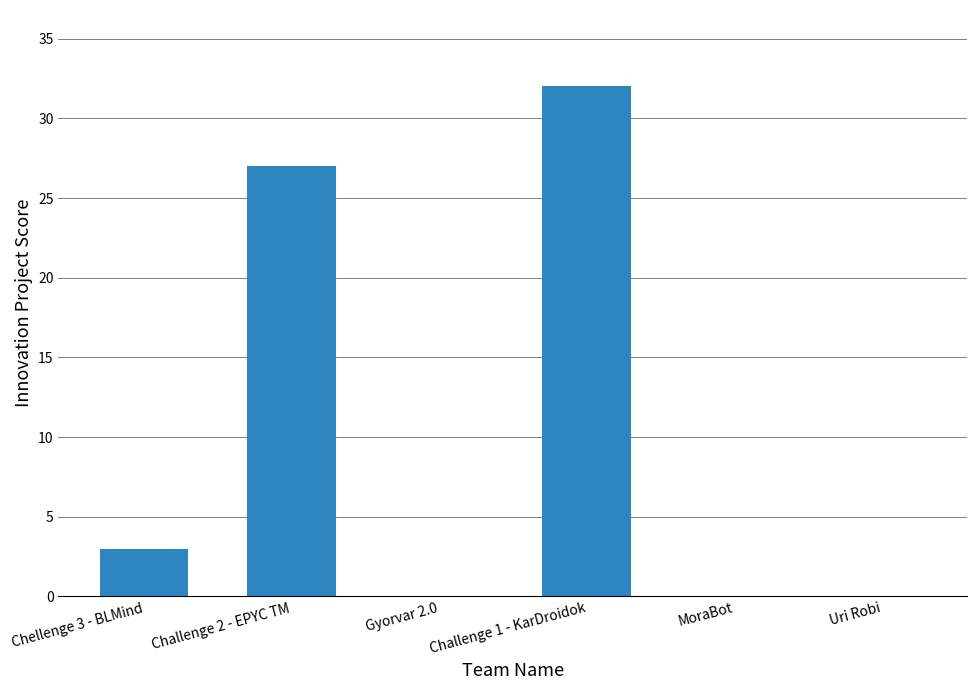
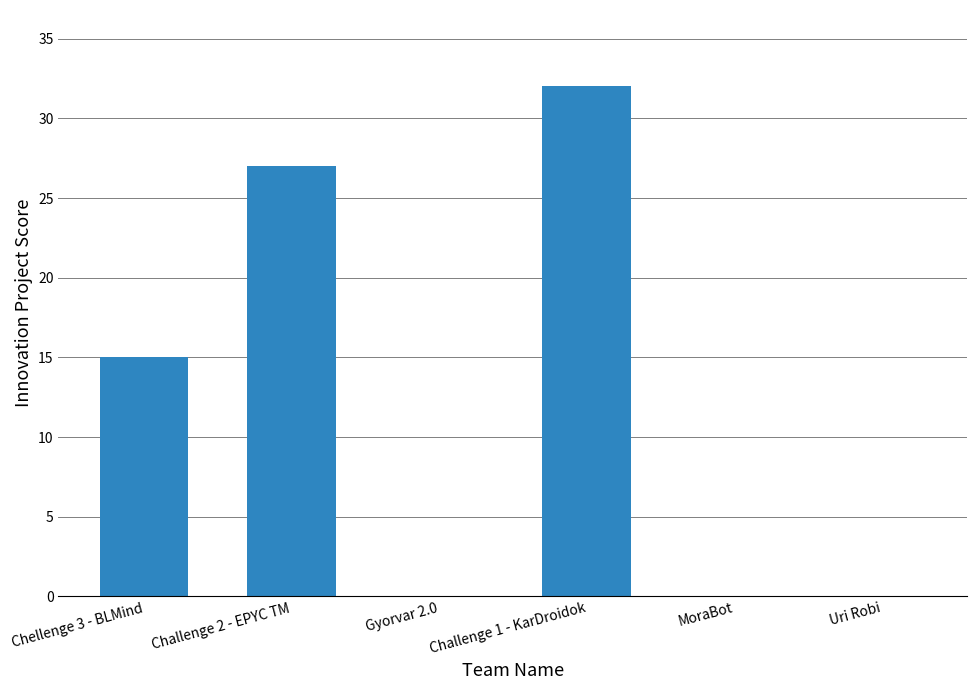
Chellenge 3 - BLMind: 3 -> 15
